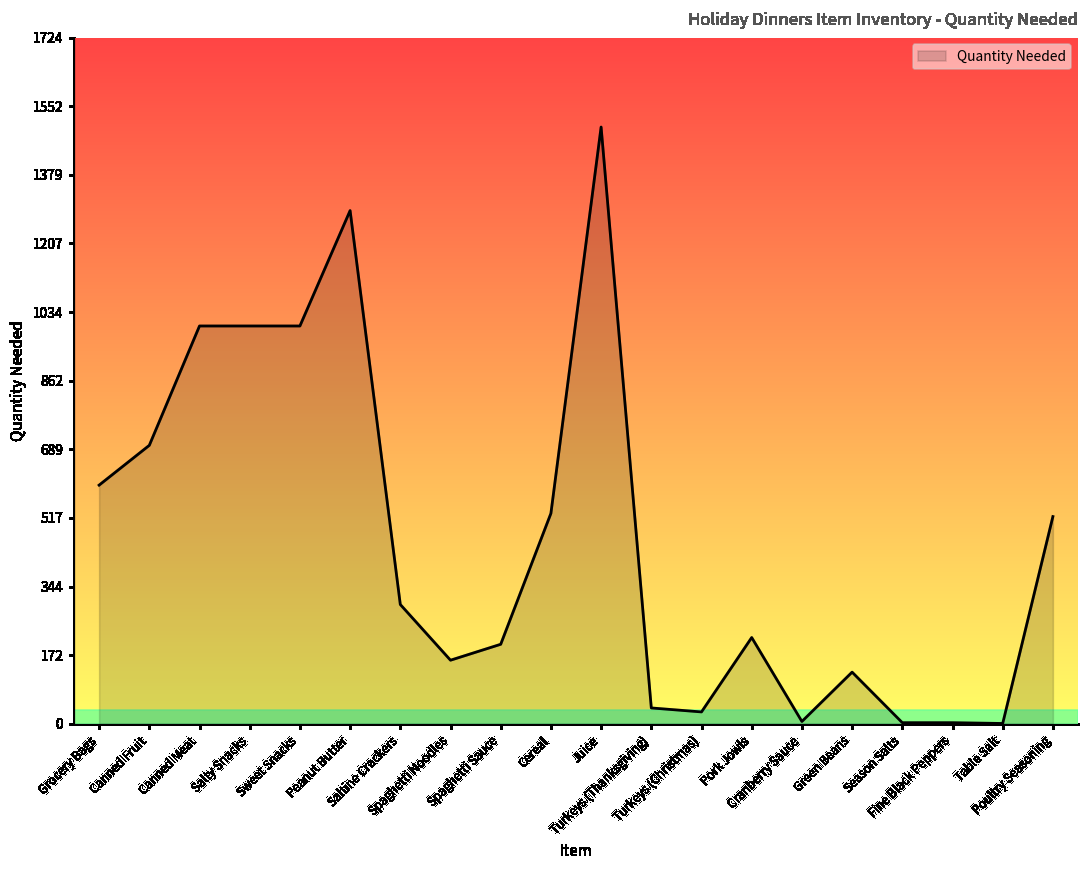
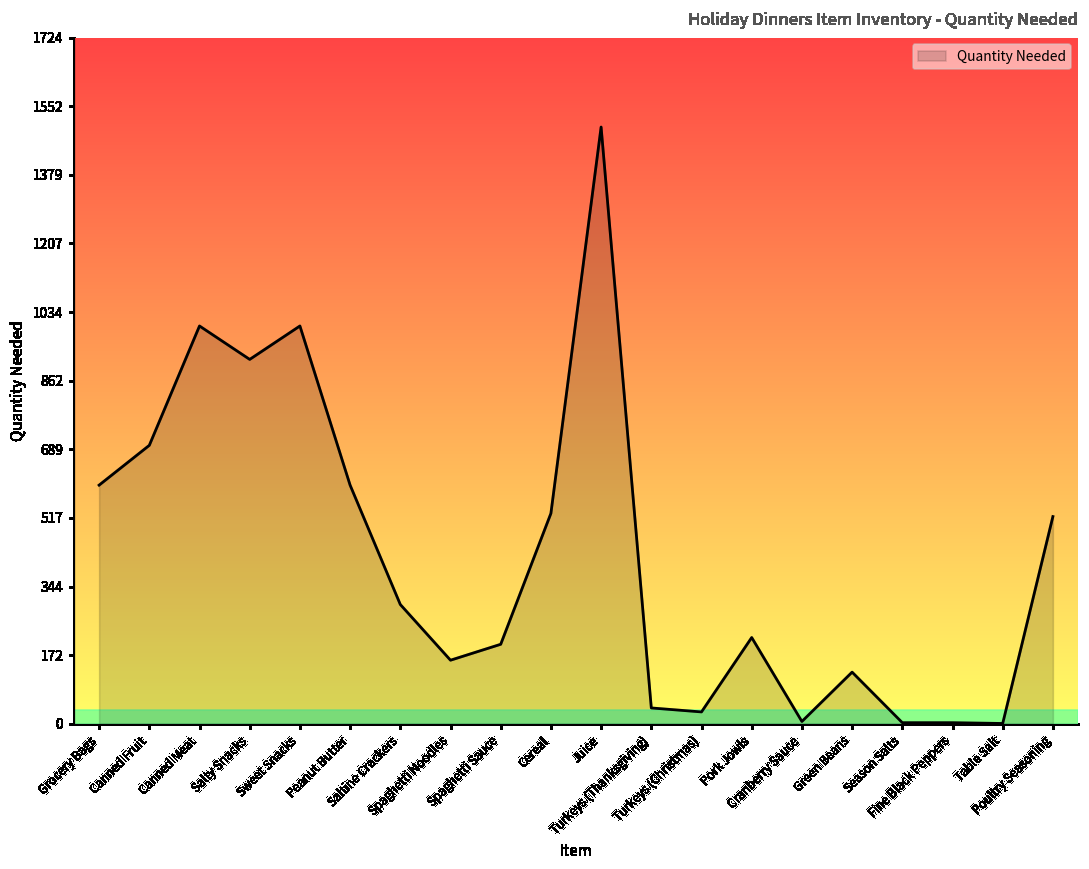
Salty Snacks: 1000 -> 920
Peanut Butter: 1290 -> 600
